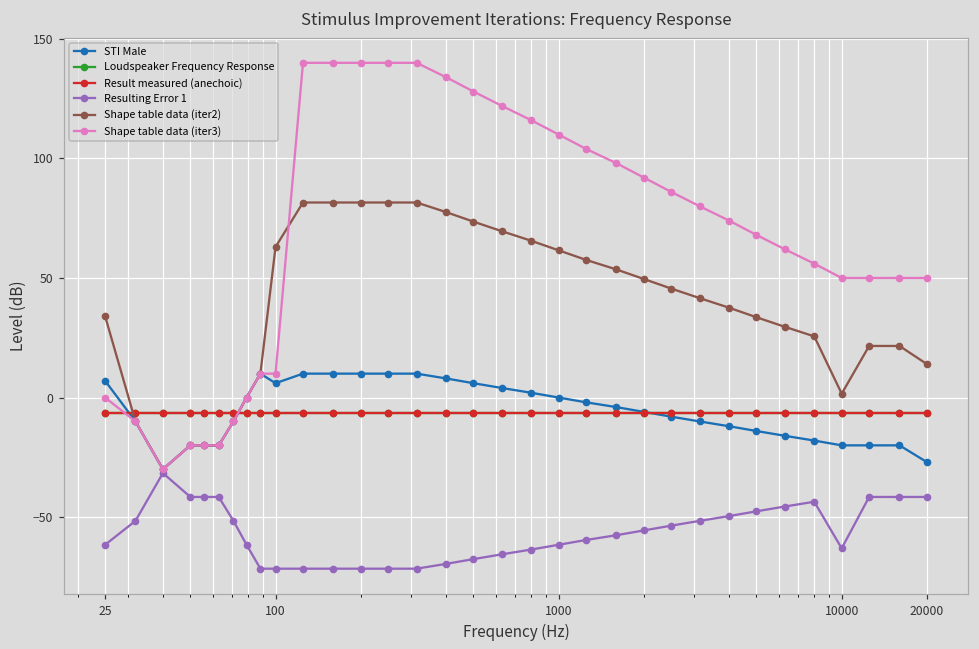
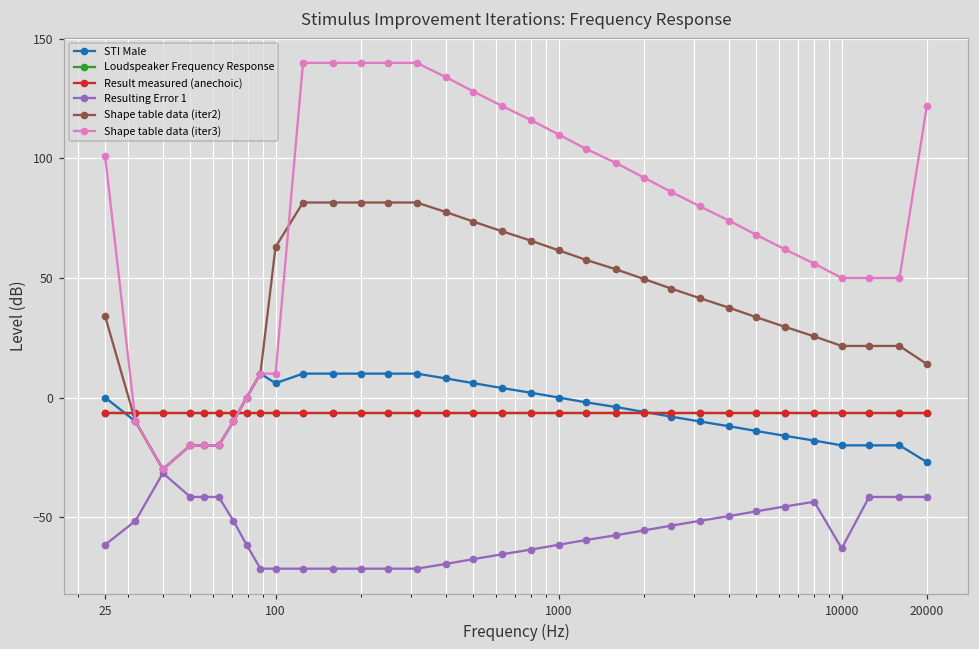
STI Male, 25: 7 -> 0
Shape table data (iter3), 25: 0 -> 101
Shape table data (iter2), 10000: 2 -> 22
Shape table data (iter3), 20000: 50 -> 122
